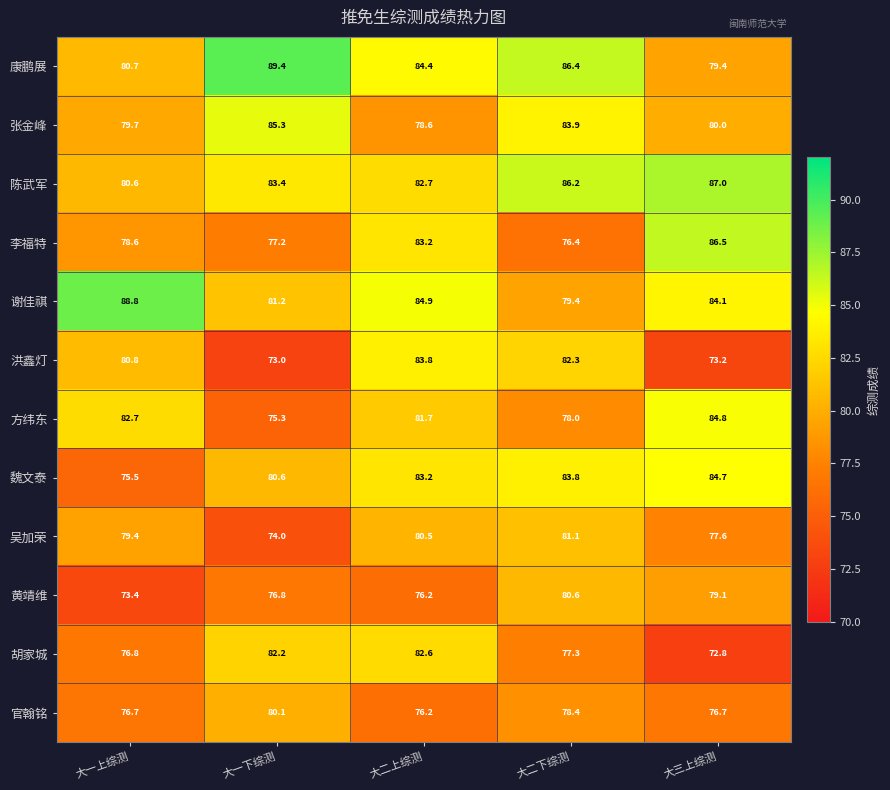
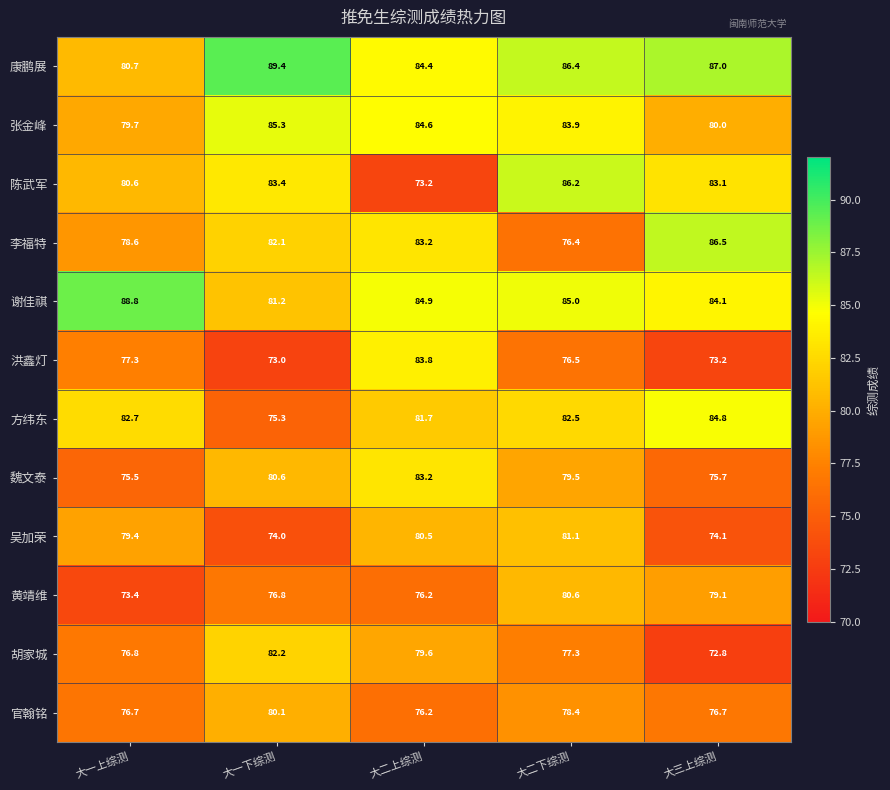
康鹏展, 大三上综测: 79.4 -> 87.0
张金峰, 大二上综测: 78.6 -> 84.6
陈武军, 大二上综测: 82.7 -> 73.2
陈武军, 大三上综测: 87.0 -> 83.1
李福特, 大一下综测: 77.2 -> 82.1
谢佳祺, 大二下综测: 79.4 -> 85.0
洪鑫灯, 大一上综测: 80.8 -> 77.3
洪鑫灯, 大二下综测: 82.3 -> 76.5
方纬东, 大二下综测: 78.0 -> 82.5
魏文泰, 大二下综测: 83.8 -> 79.5
魏文泰, 大三上综测: 84.7 -> 75.7
吴加荣, 大三上综测: 77.6 -> 74.1
胡家城, 大二上综测: 82.6 -> 79.6
